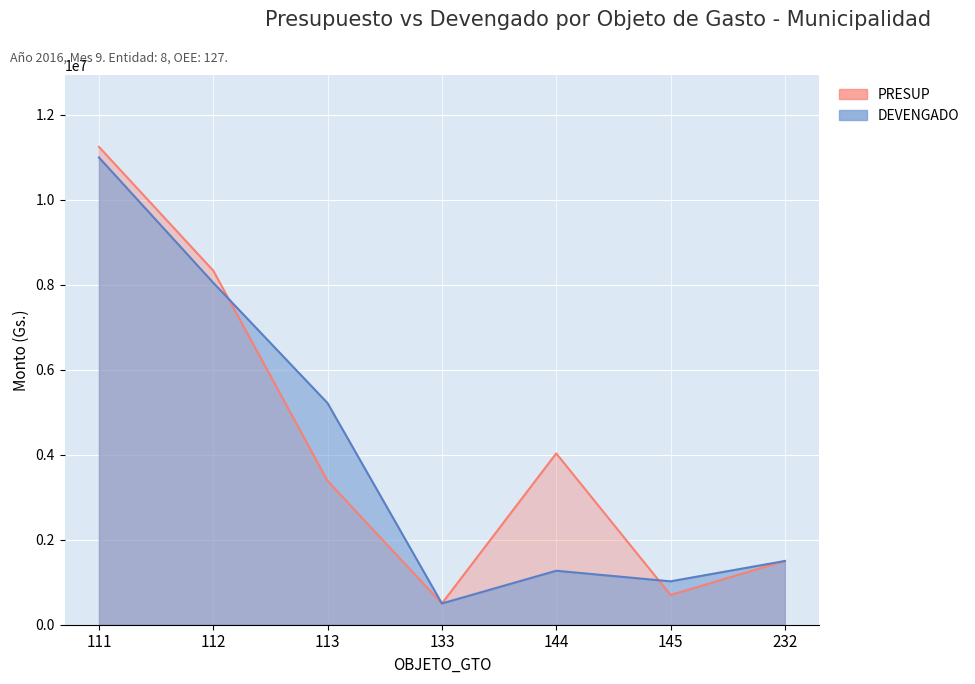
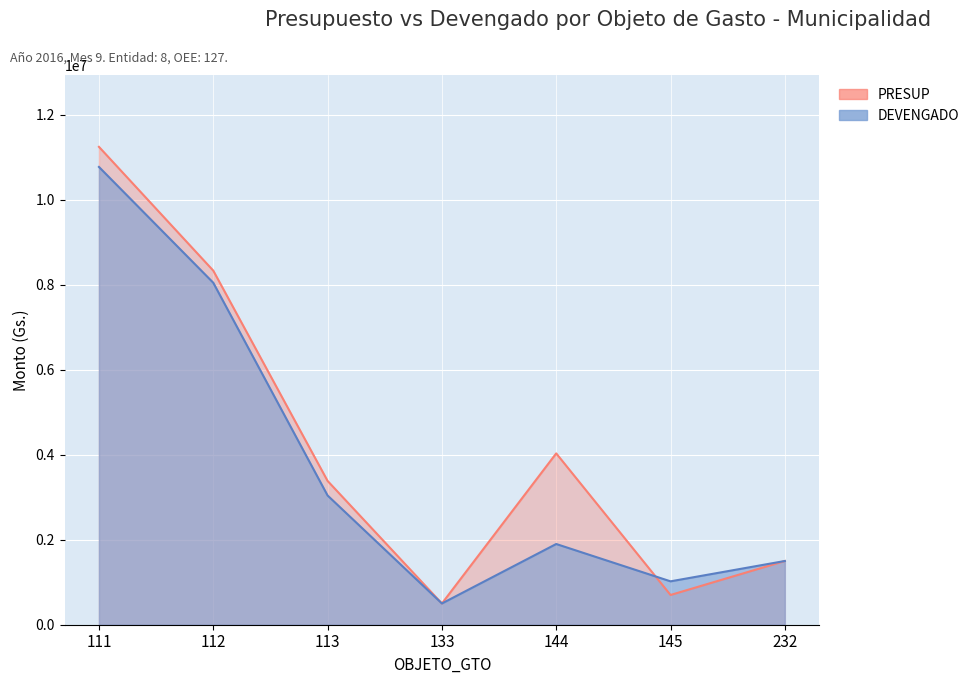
DEVENGADO, 111: 11000000 -> 10800000
DEVENGADO, 113: 5200000 -> 3000000
DEVENGADO, 144: 1300000 -> 1900000
